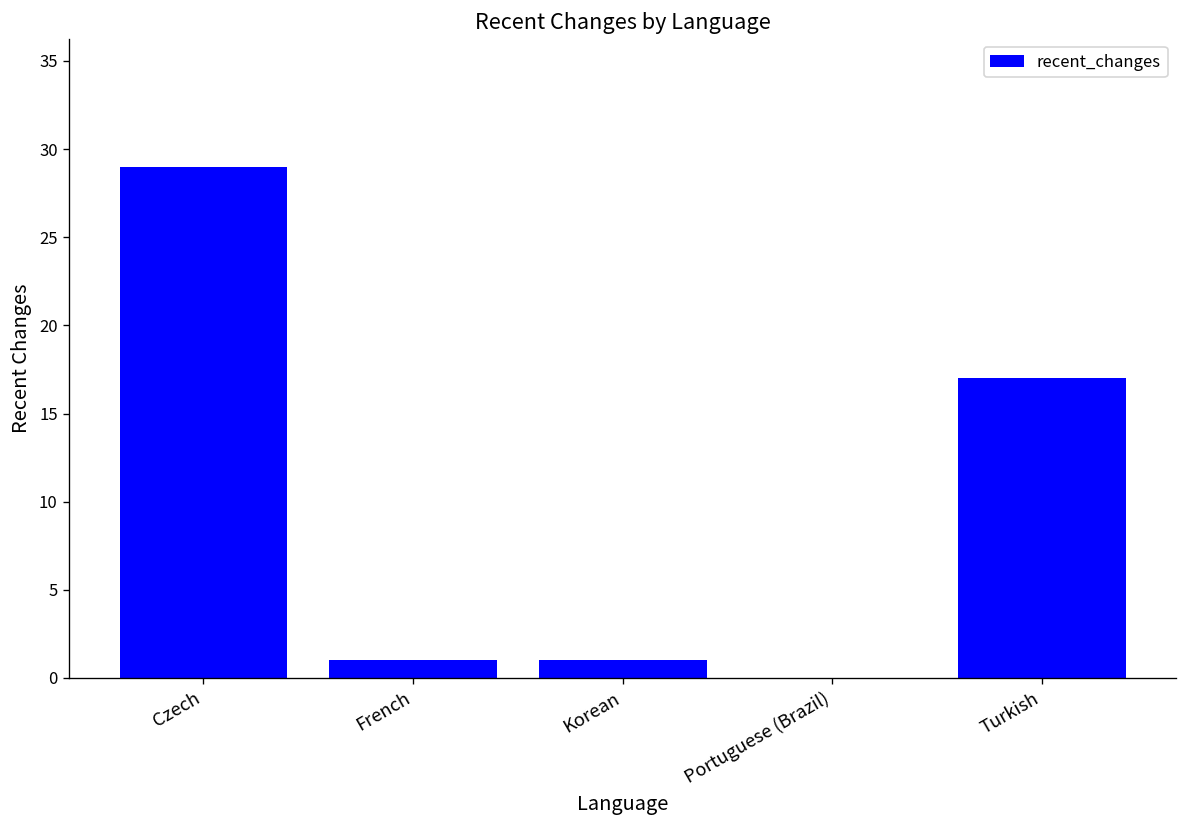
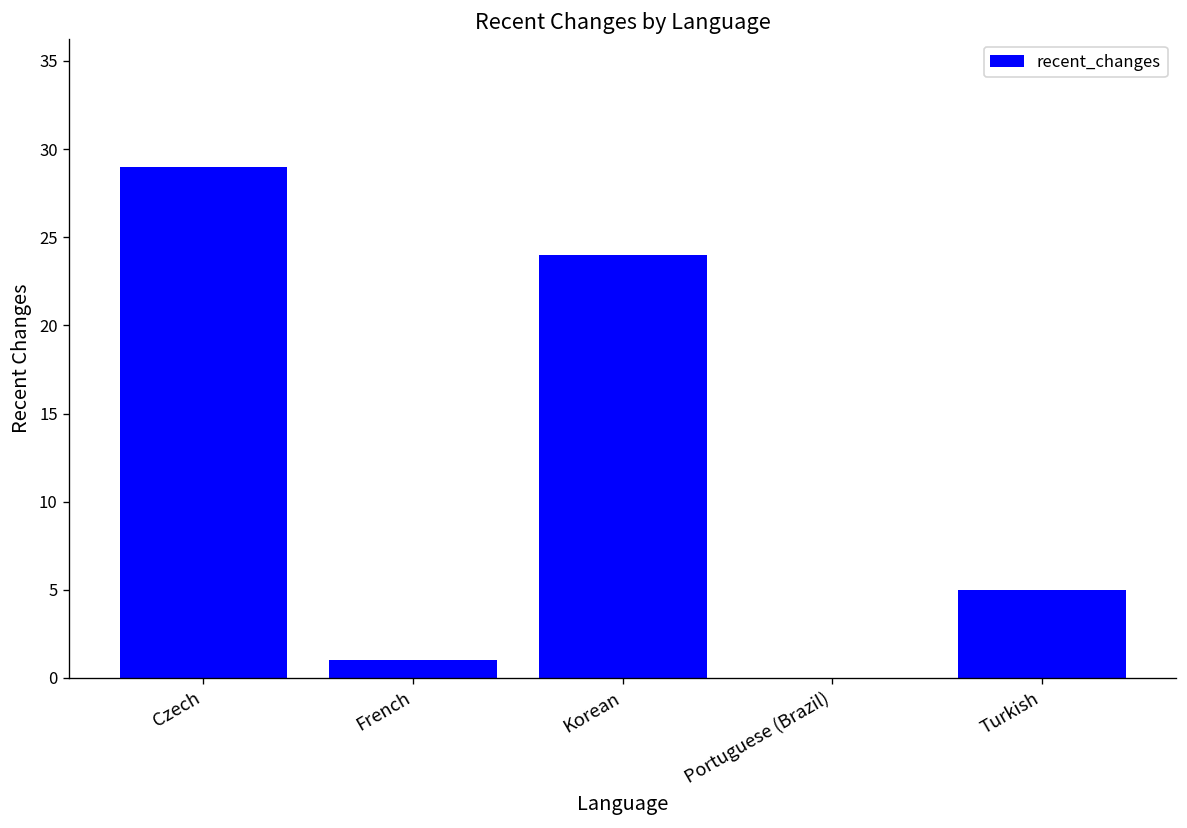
Korean: 1 -> 24
Turkish: 17 -> 5
